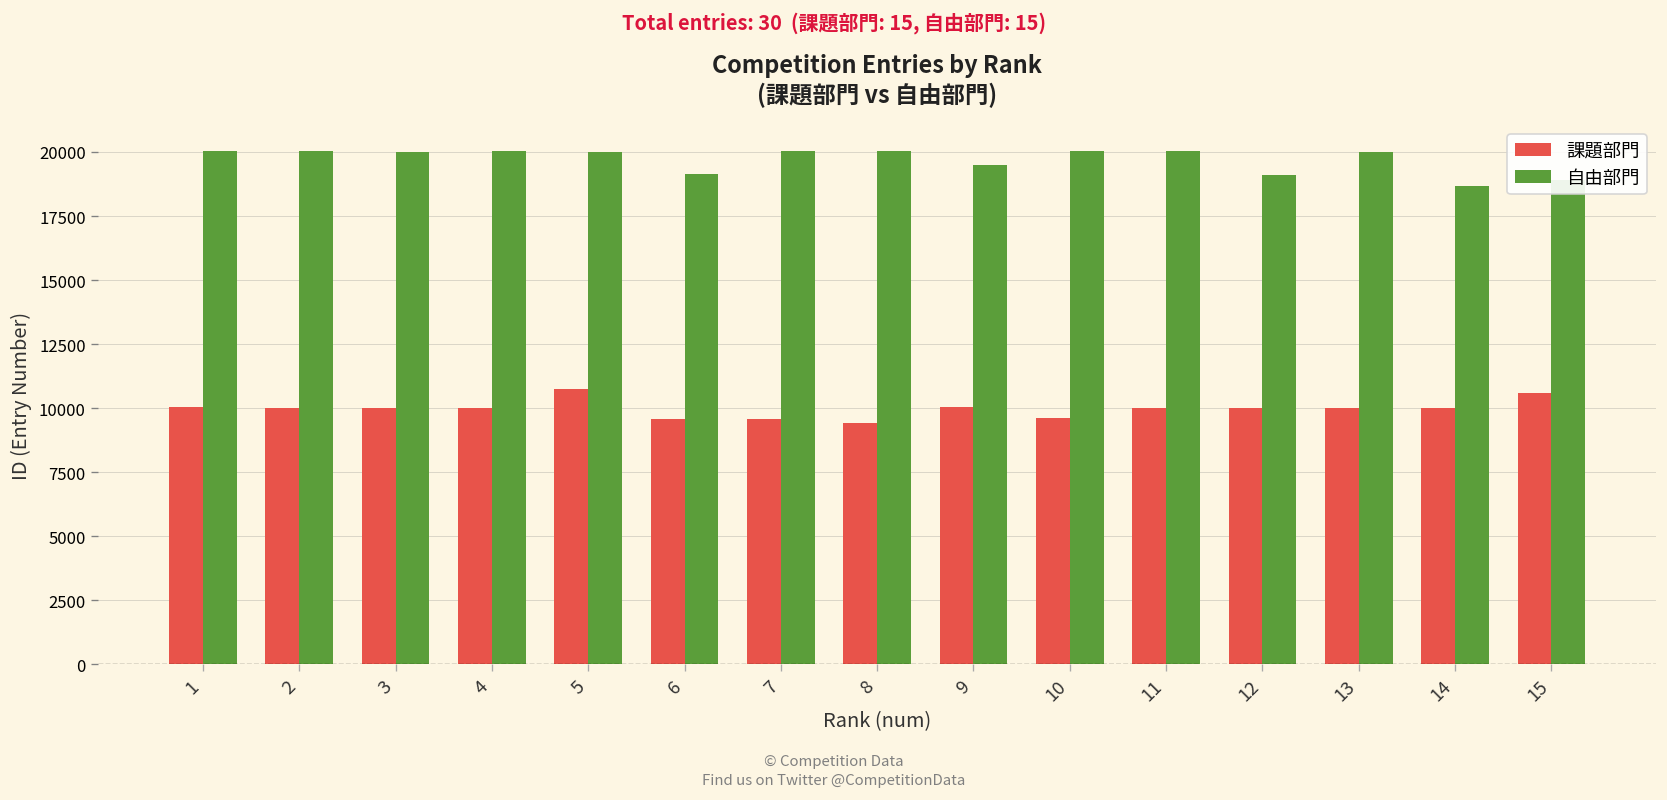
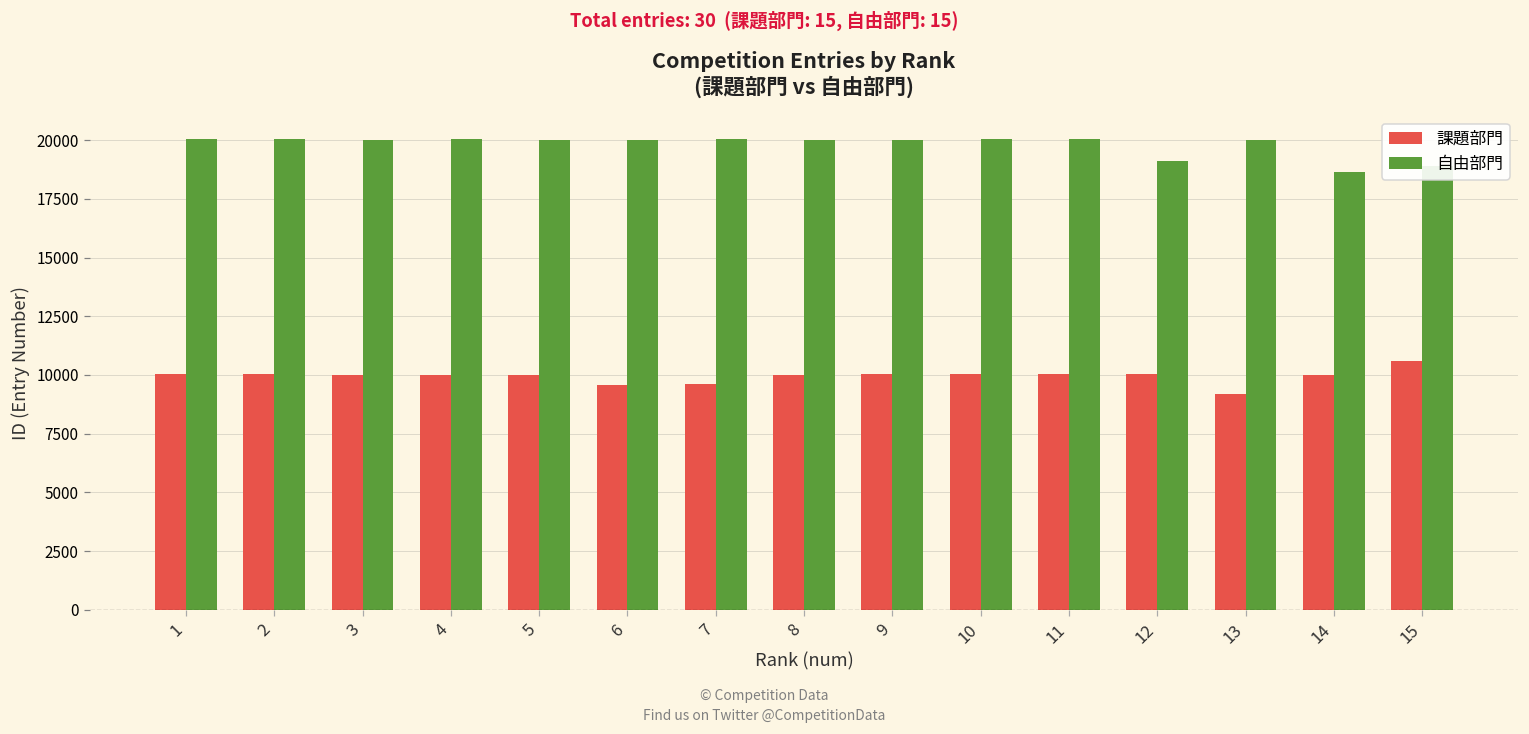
課題部門, 5: 10800 -> 10000
自由部門, 6: 19200 -> 20000
課題部門, 8: 9400 -> 10000
自由部門, 9: 19500 -> 20000
課題部門, 10: 9600 -> 10000
課題部門, 13: 10000 -> 9200
